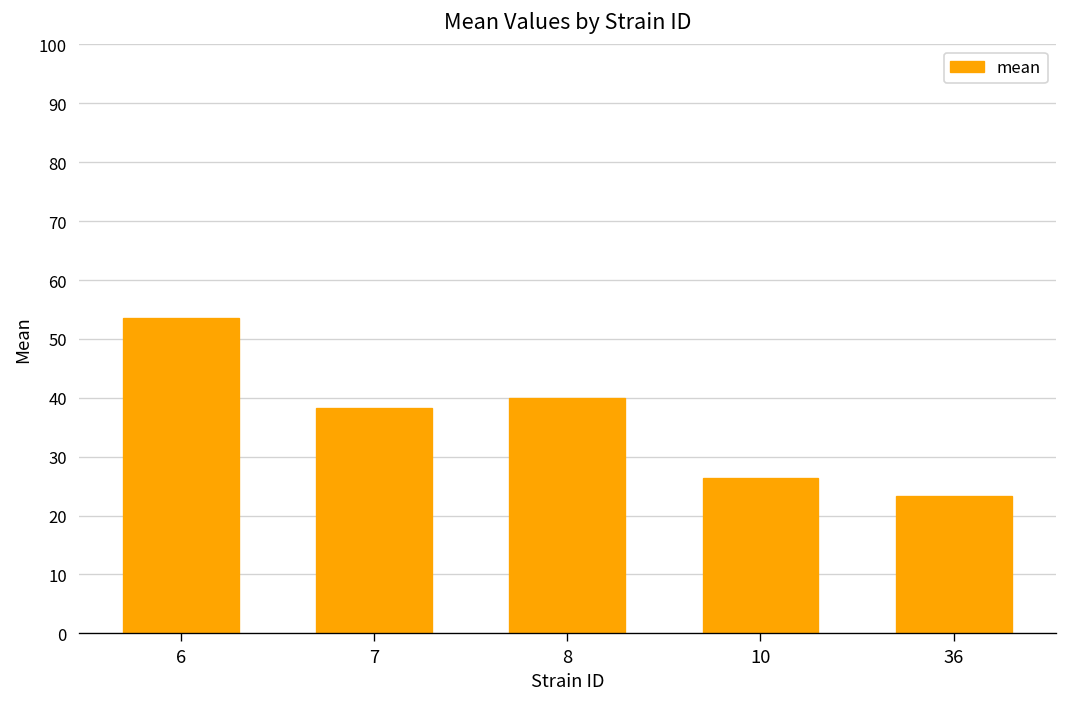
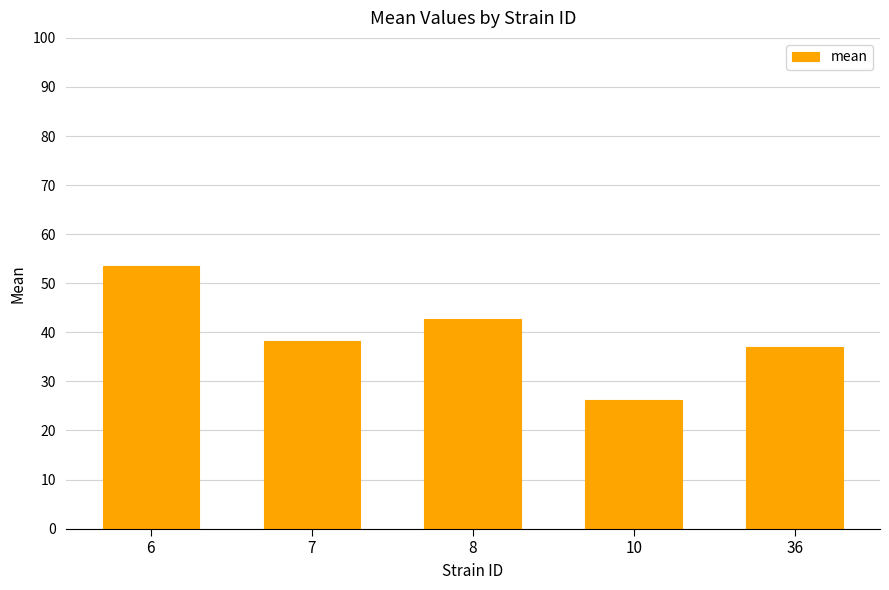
8: 40 -> 43
36: 23 -> 37
